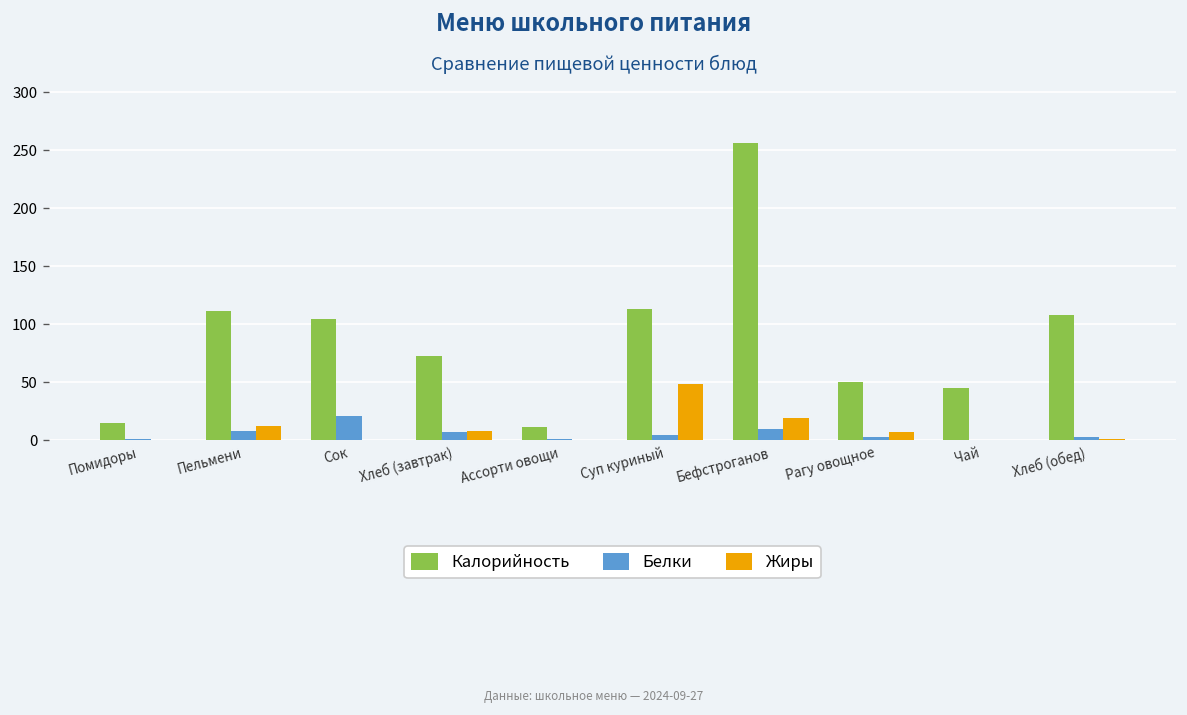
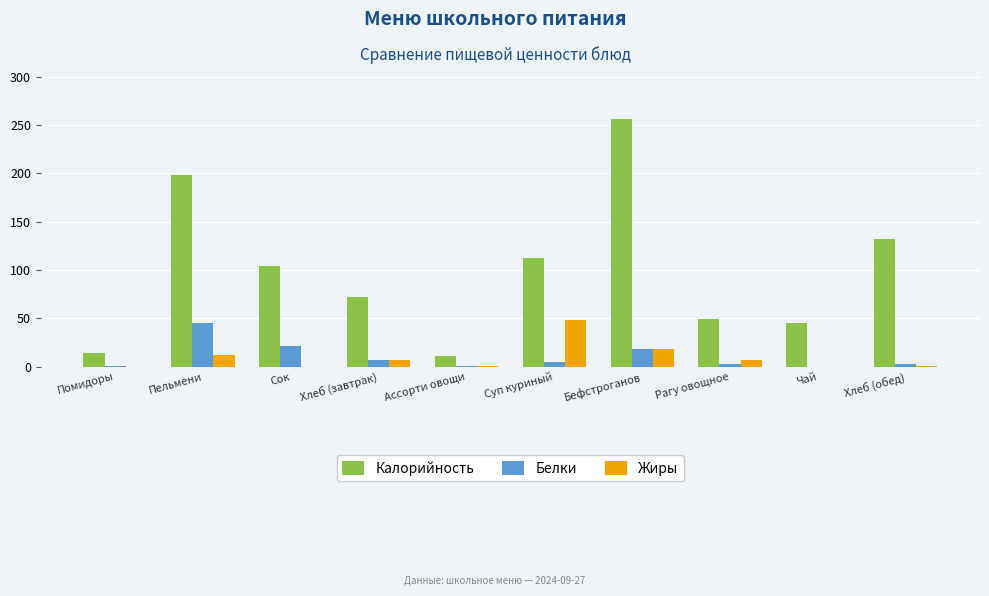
Калорийность, Пельмени: 110 -> 200
Белки, Пельмени: 10 -> 50
Белки, Бефстроганов: 10 -> 20
Калорийность, Хлеб (обед): 110 -> 130
